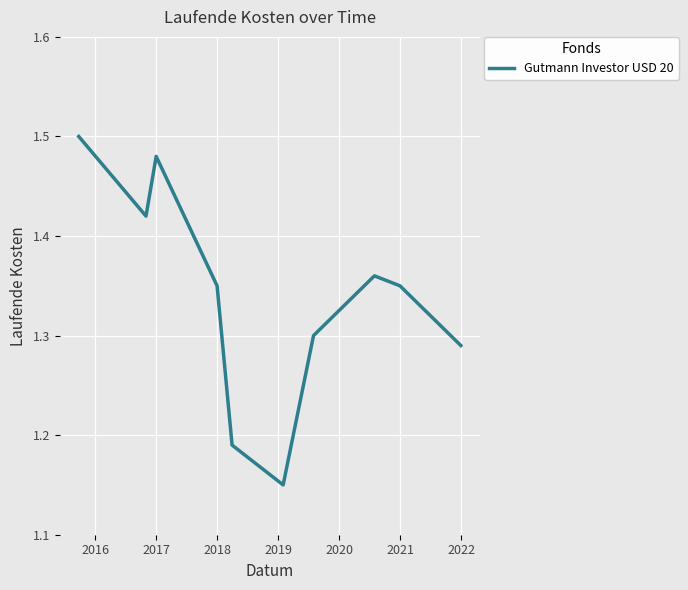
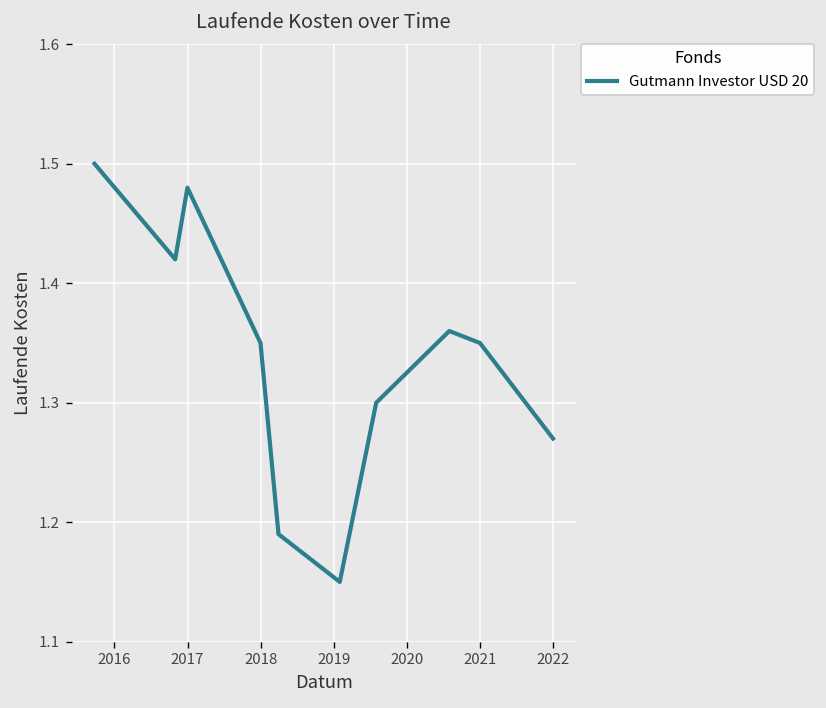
2022: 1.29 -> 1.27
